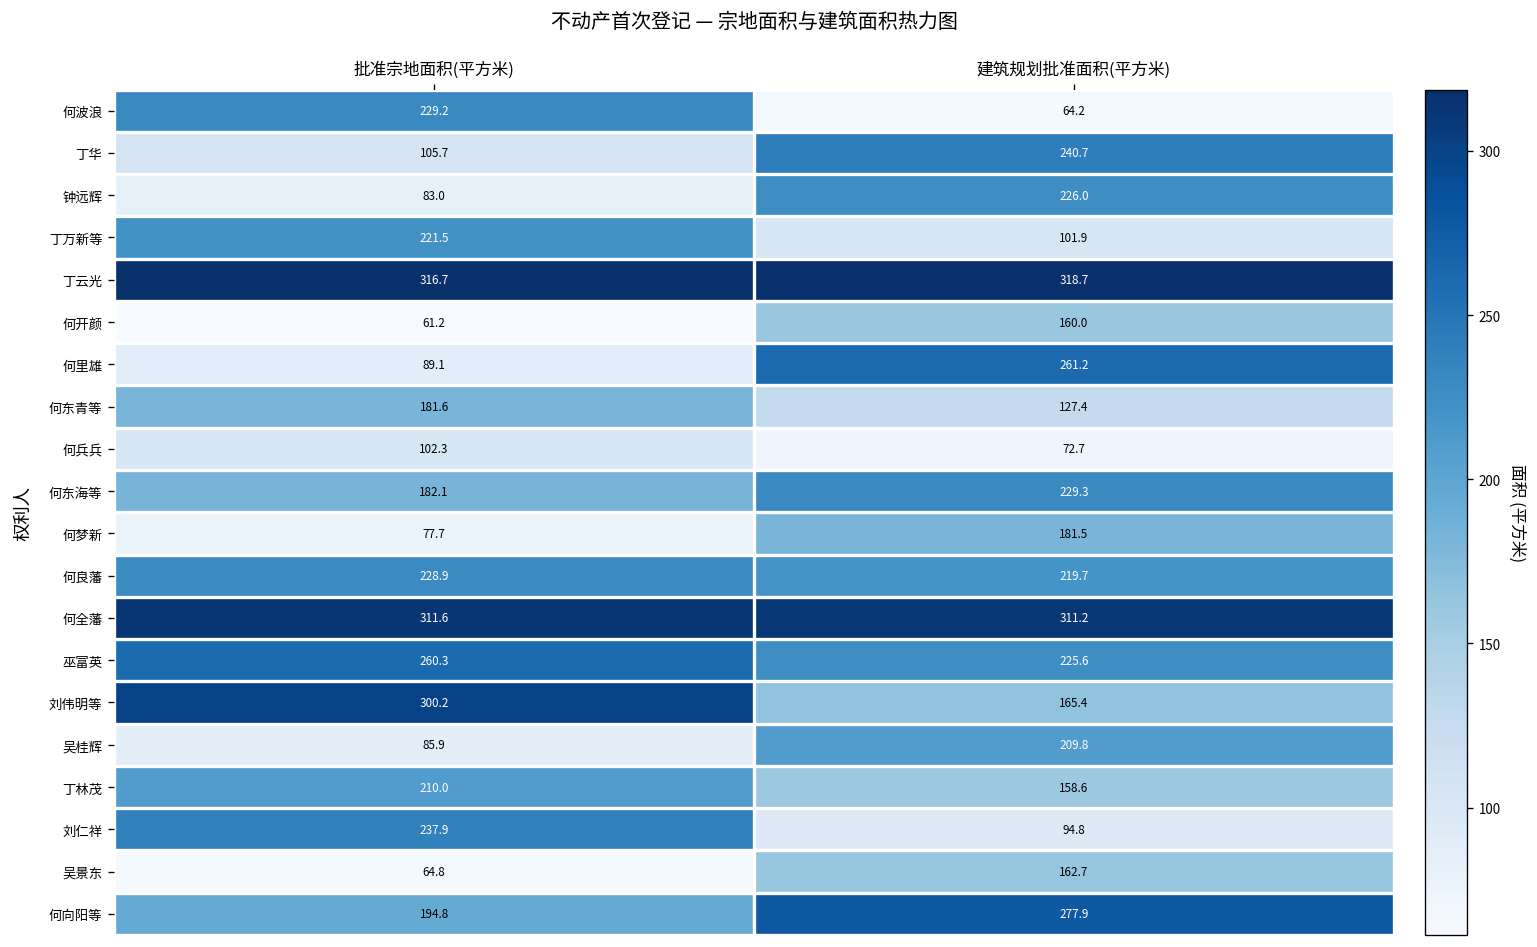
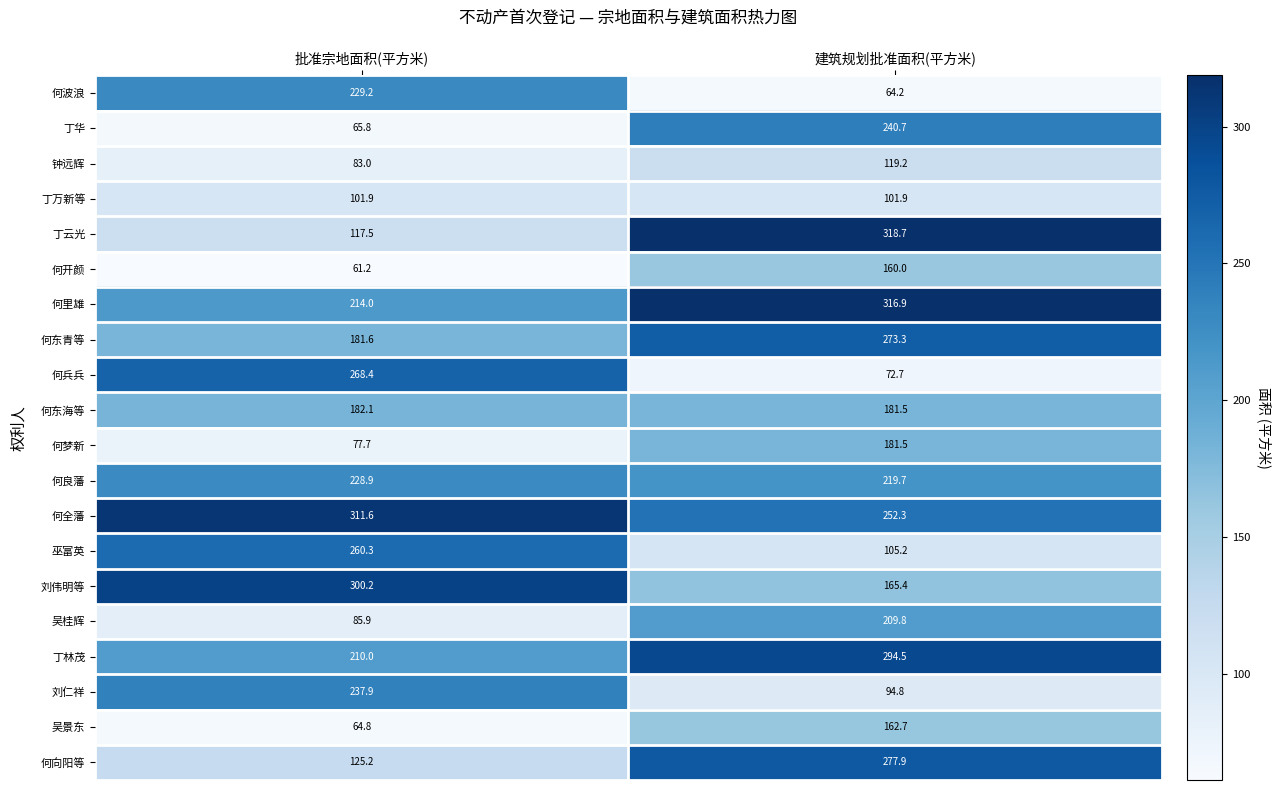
丁华, 批准宗地面积(平方米): 105.7 -> 65.8
钟远辉, 建筑规划批准面积(平方米): 226.0 -> 119.2
丁万新等, 批准宗地面积(平方米): 221.5 -> 101.9
丁云光, 批准宗地面积(平方米): 316.7 -> 117.5
何里雄, 批准宗地面积(平方米): 89.1 -> 214.0
何里雄, 建筑规划批准面积(平方米): 261.2 -> 316.9
何东青等, 建筑规划批准面积(平方米): 127.4 -> 273.3
何兵兵, 批准宗地面积(平方米): 102.3 -> 268.4
何东海等, 建筑规划批准面积(平方米): 229.3 -> 181.5
何全藩, 建筑规划批准面积(平方米): 311.2 -> 252.3
巫富英, 建筑规划批准面积(平方米): 225.6 -> 105.2
丁林茂, 建筑规划批准面积(平方米): 158.6 -> 294.5
何向阳等, 批准宗地面积(平方米): 194.8 -> 125.2
